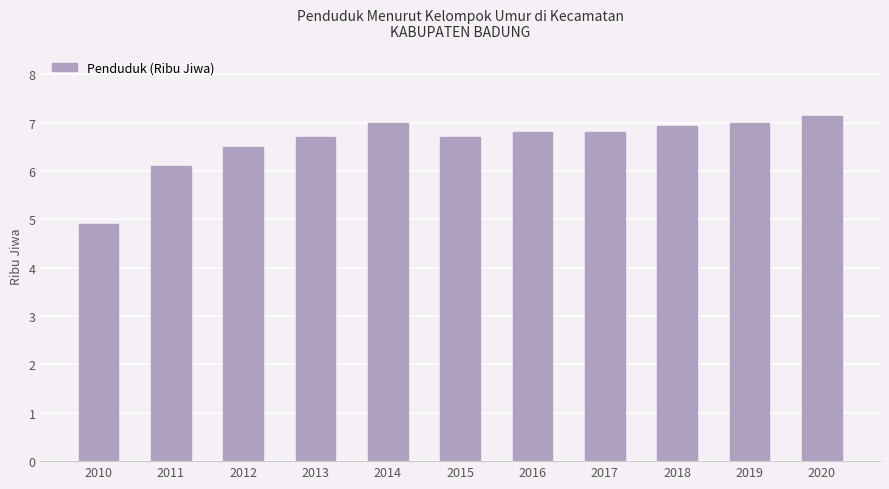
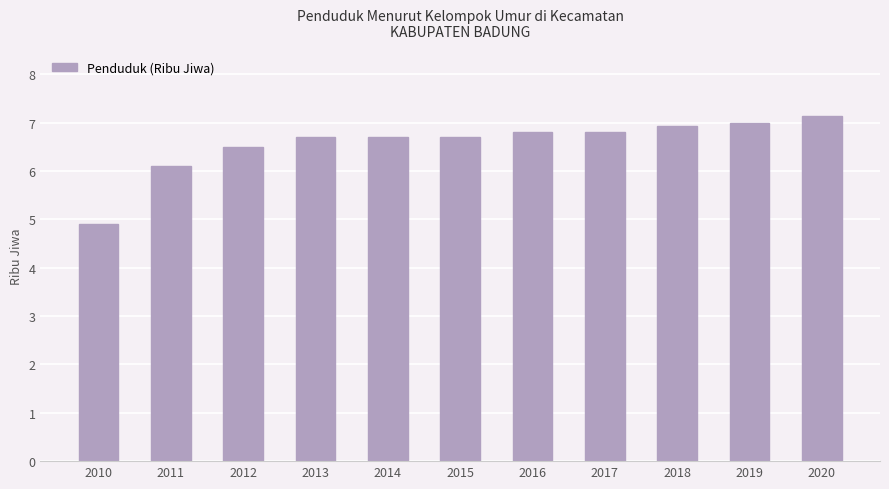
2014: 7.0 -> 6.7
